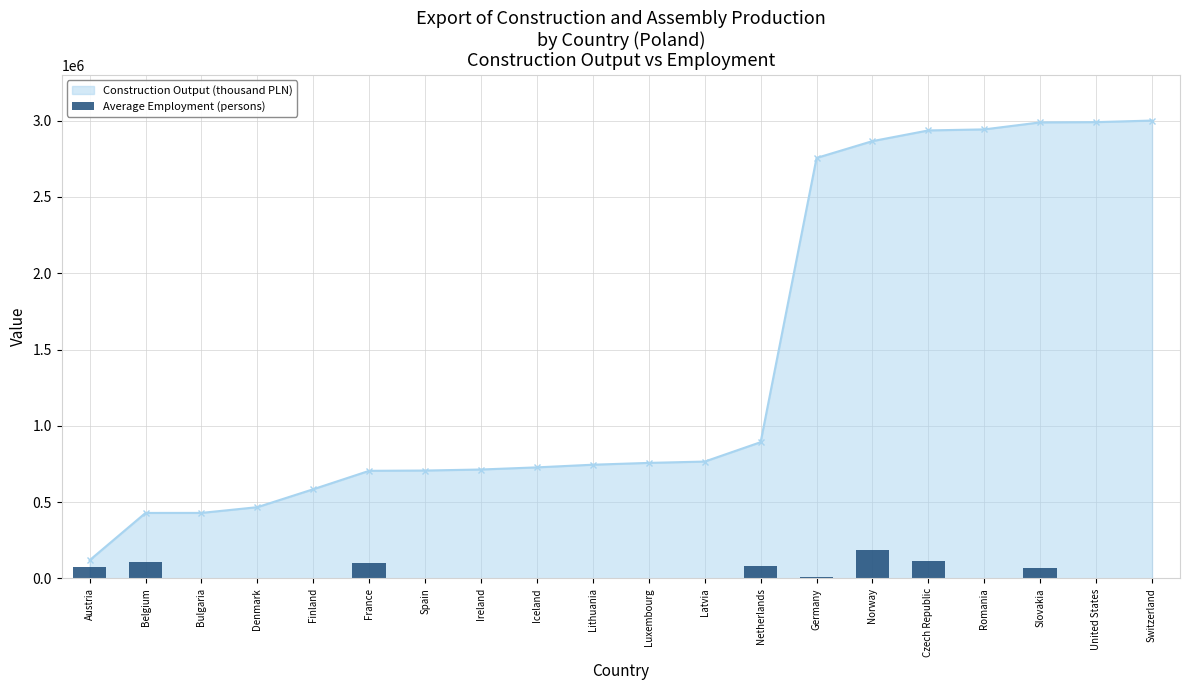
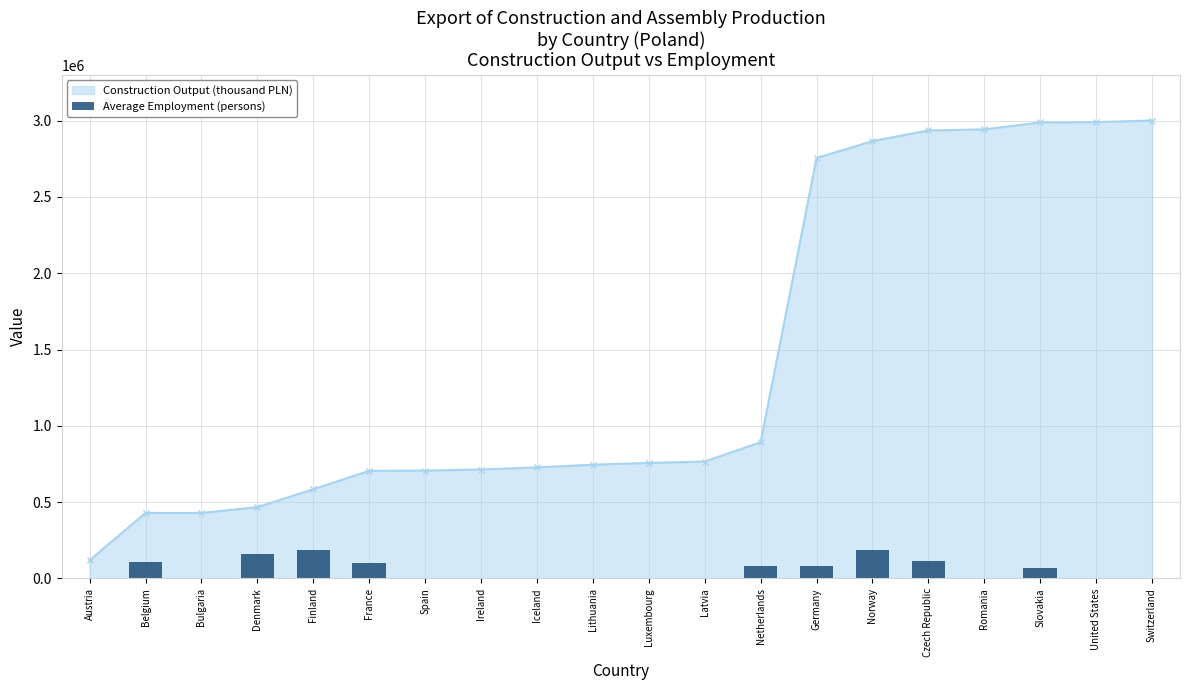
Average Employment (persons), Austria: 70000 -> 0
Average Employment (persons), Denmark: 0 -> 160000
Average Employment (persons), Finland: 0 -> 190000
Average Employment (persons), Germany: 10000 -> 80000
